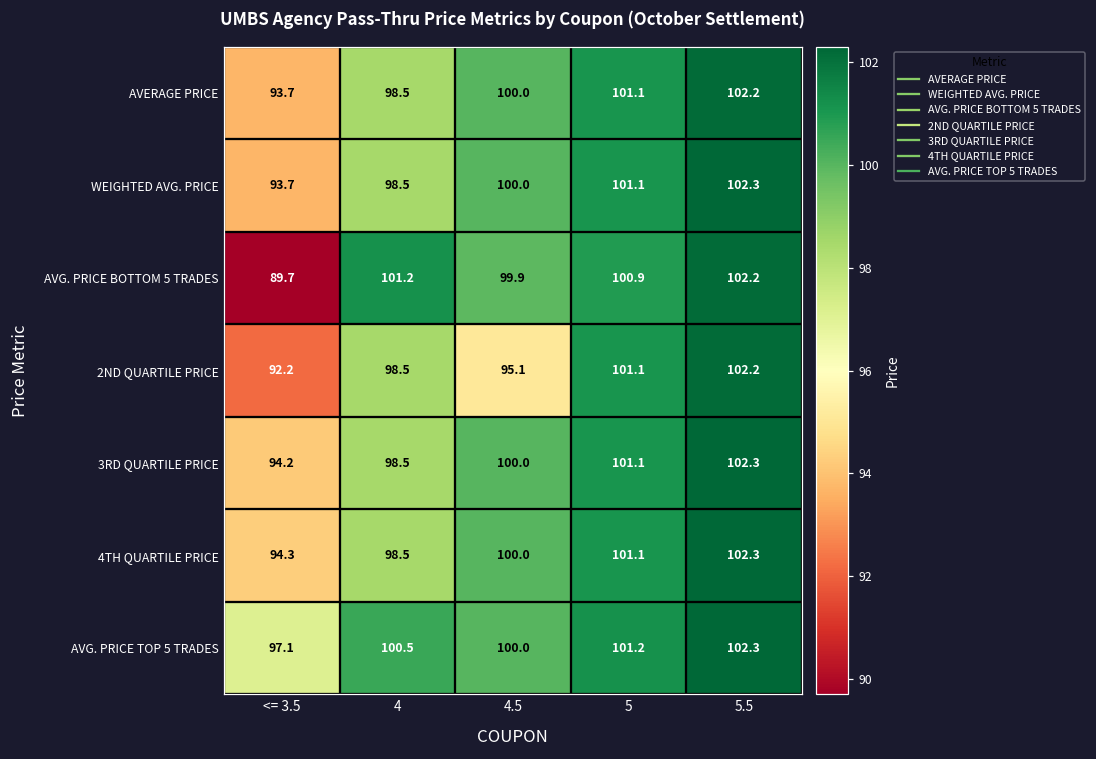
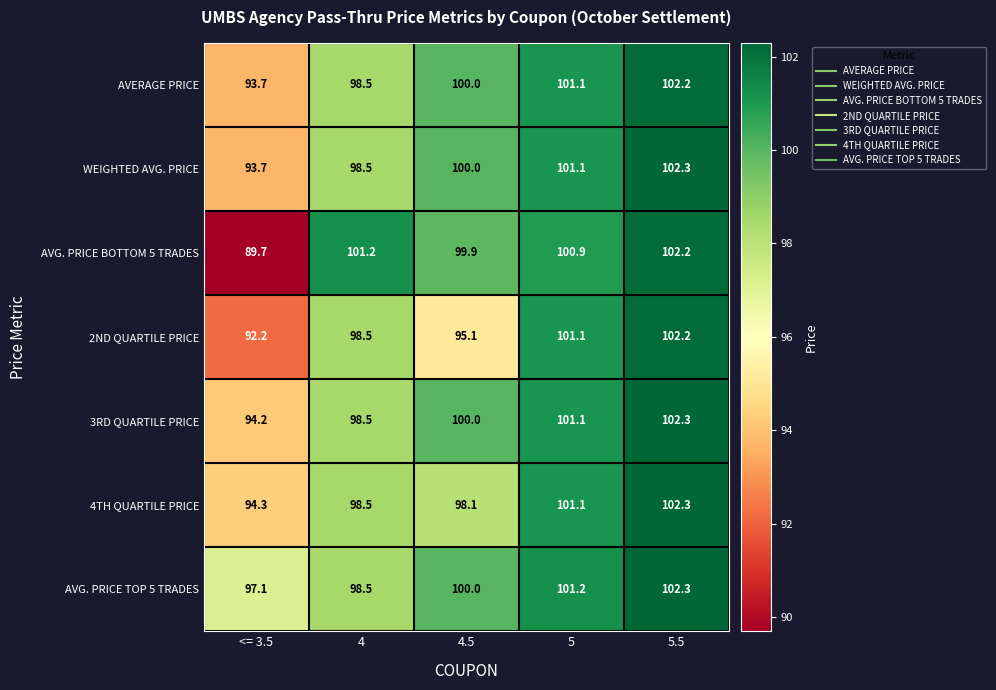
4TH QUARTILE PRICE, 4.5: 100.0 -> 98.1
AVG. PRICE TOP 5 TRADES, 4: 100.5 -> 98.5
